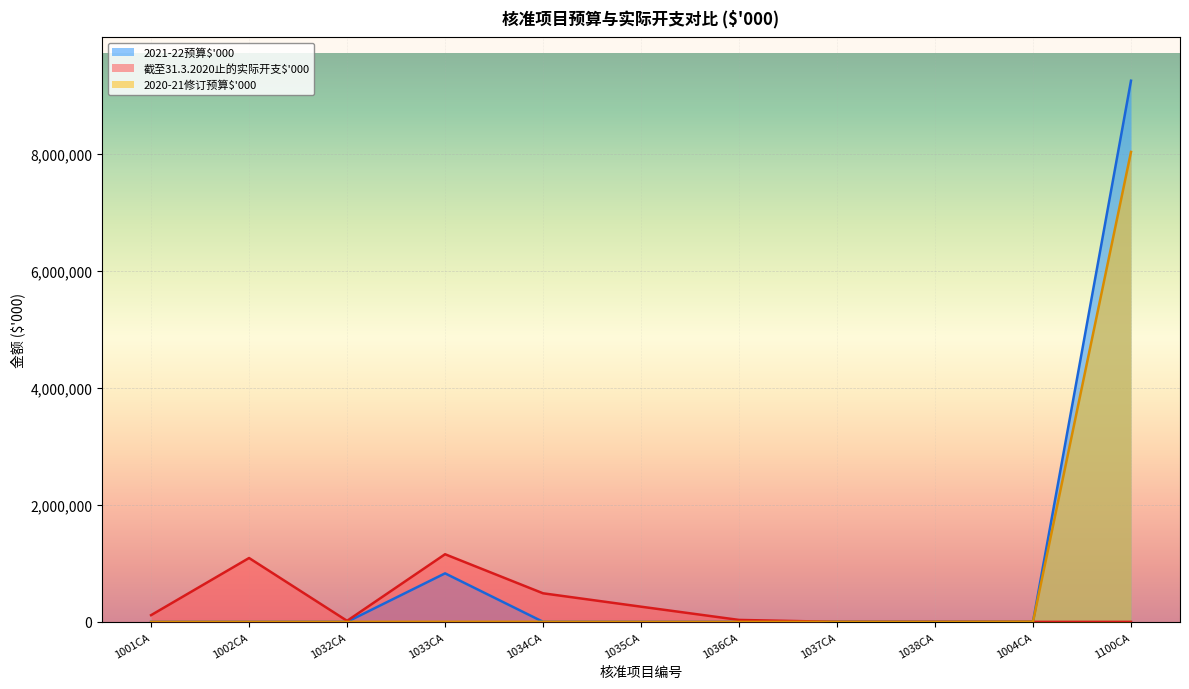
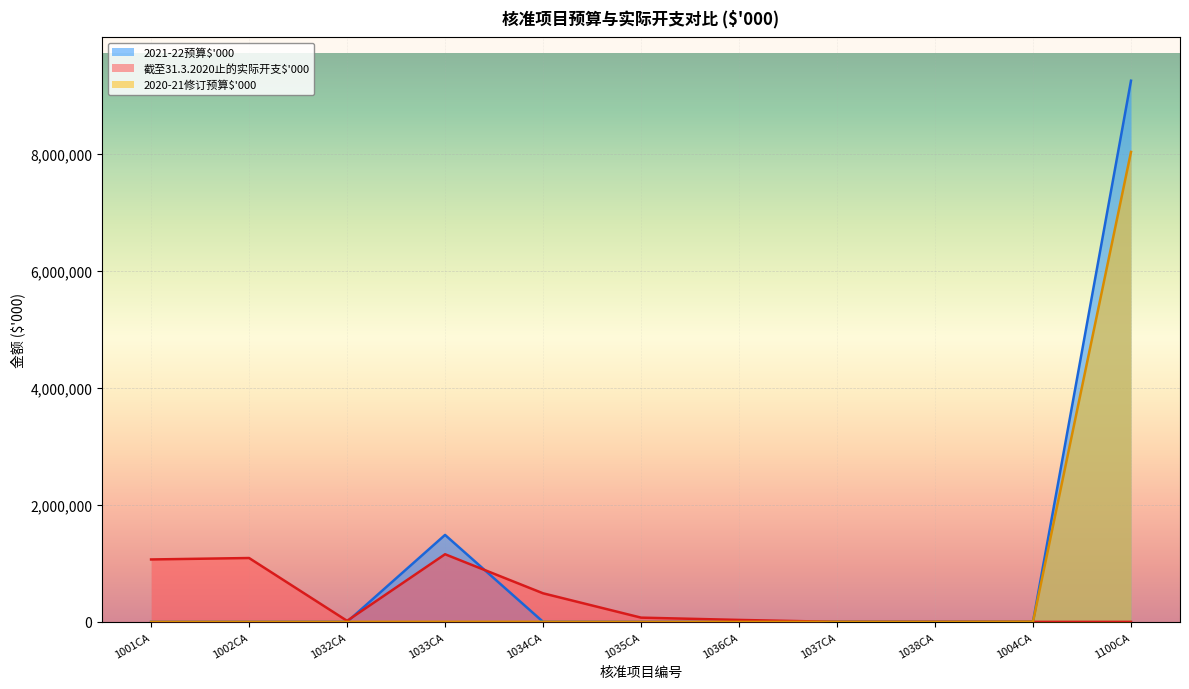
截至31.3.2020止的实际开支$'000, 1001CA: 100,000 -> 1,100,000
2021-22预算$'000, 1033CA: 800,000 -> 1,500,000
截至31.3.2020止的实际开支$'000, 1035CA: 300,000 -> 100,000
